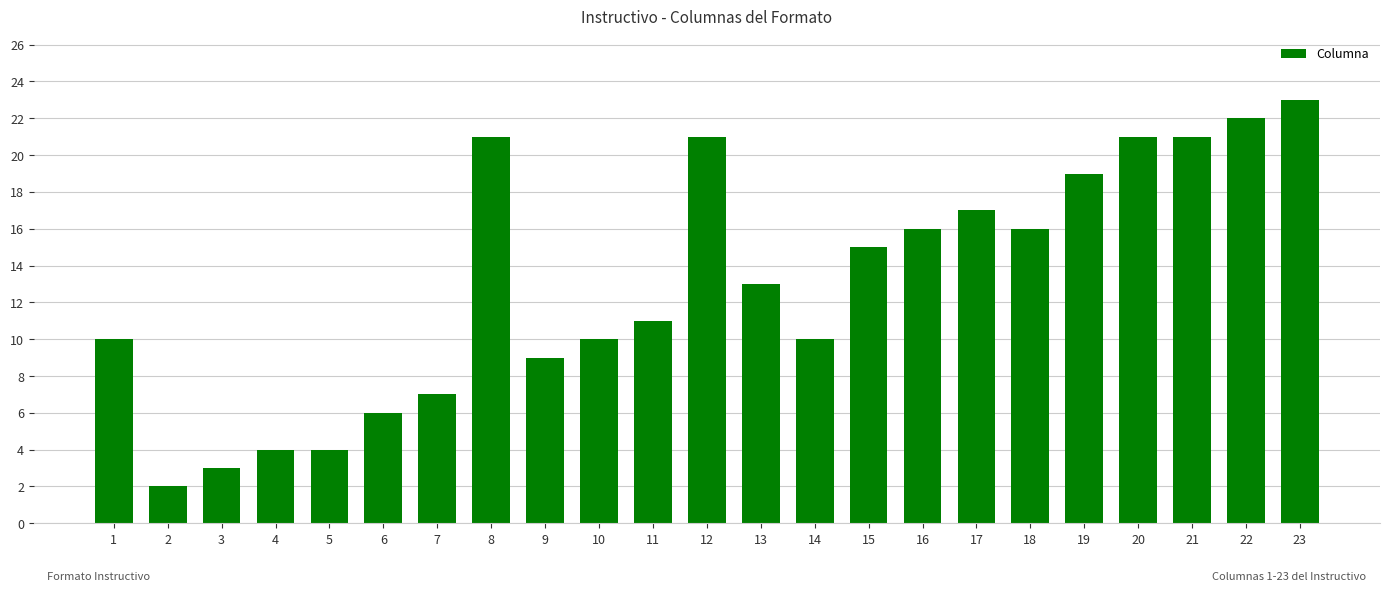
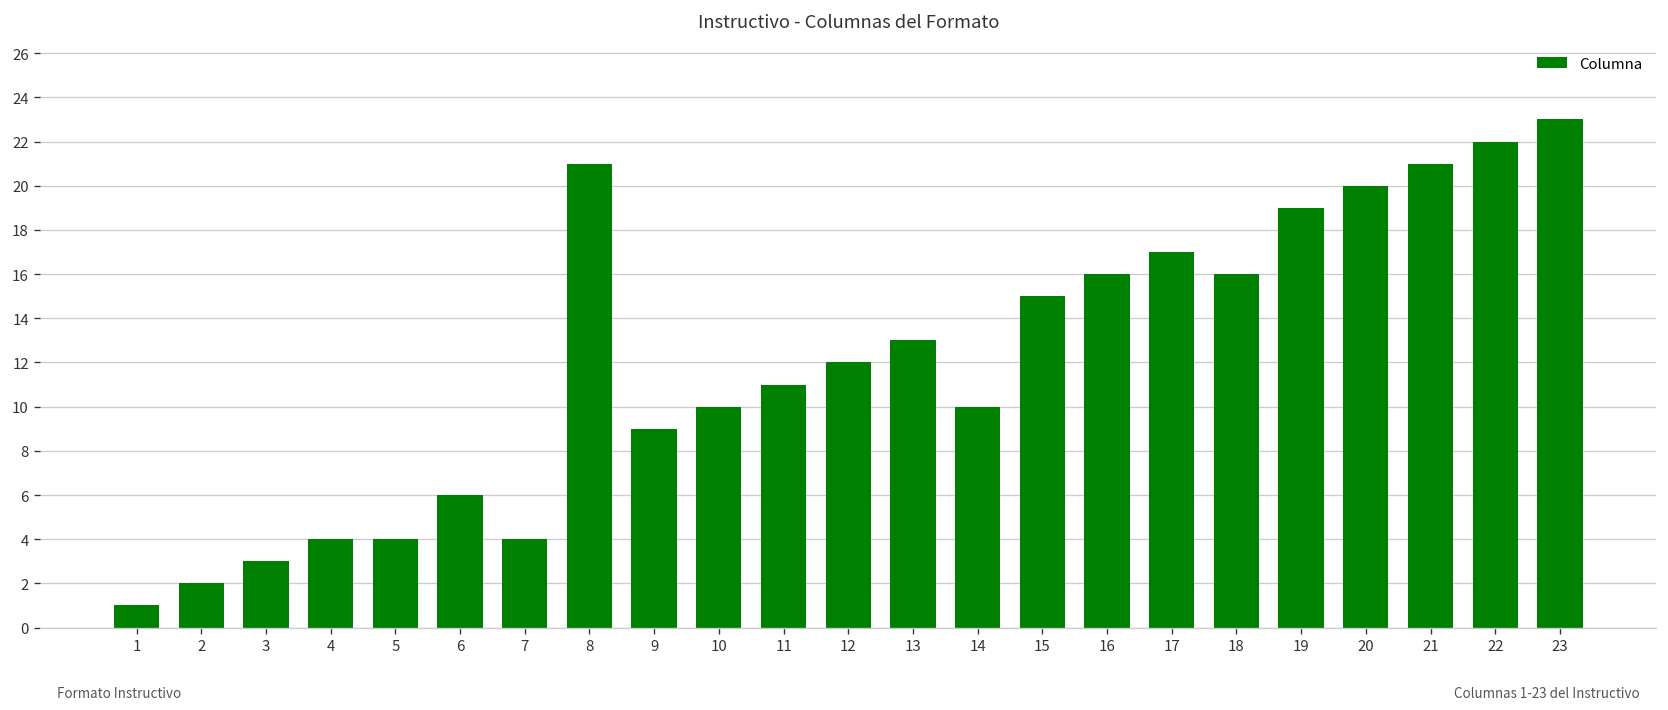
1: 10 -> 1
7: 7 -> 4
12: 21 -> 12
20: 21 -> 20
